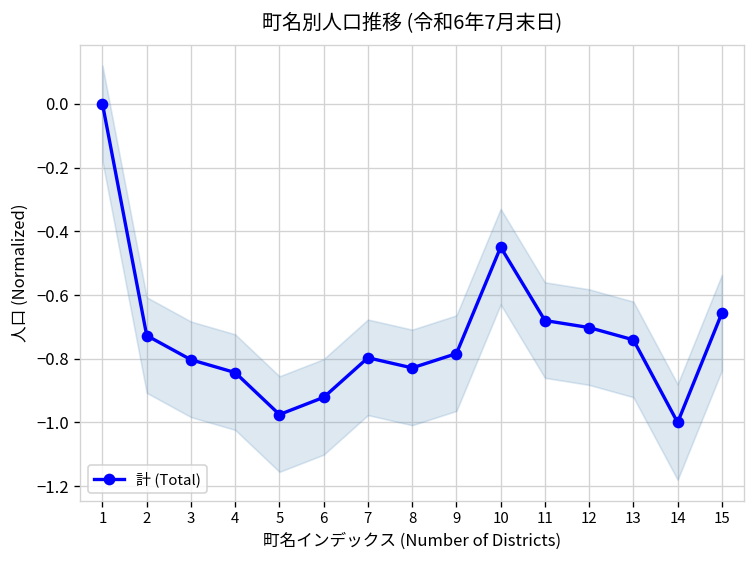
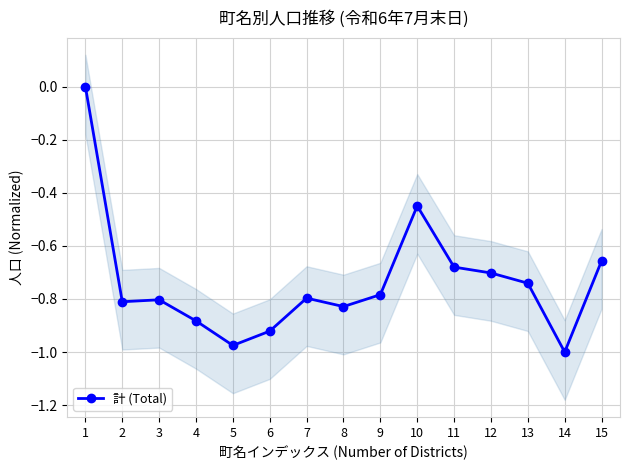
計 (Total), 2: -0.73 -> -0.81
計 (Total), 4: -0.84 -> -0.88
